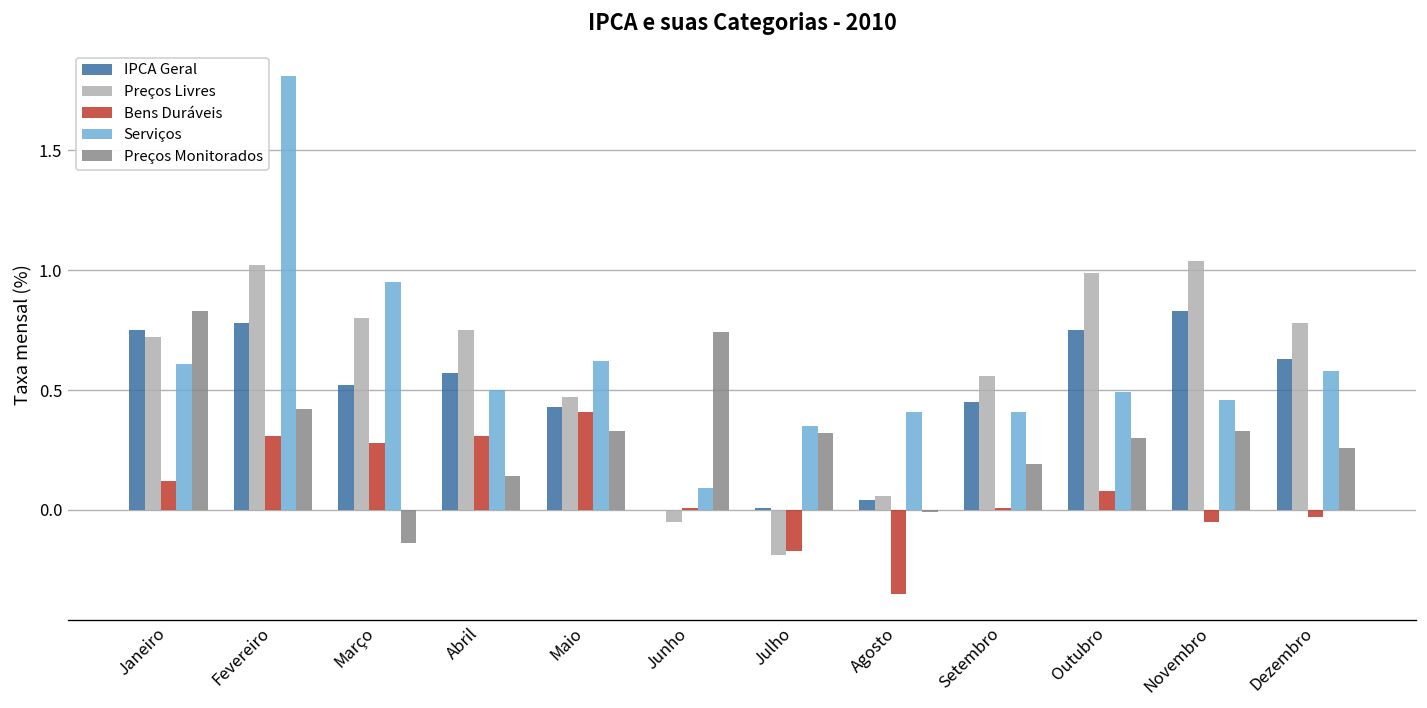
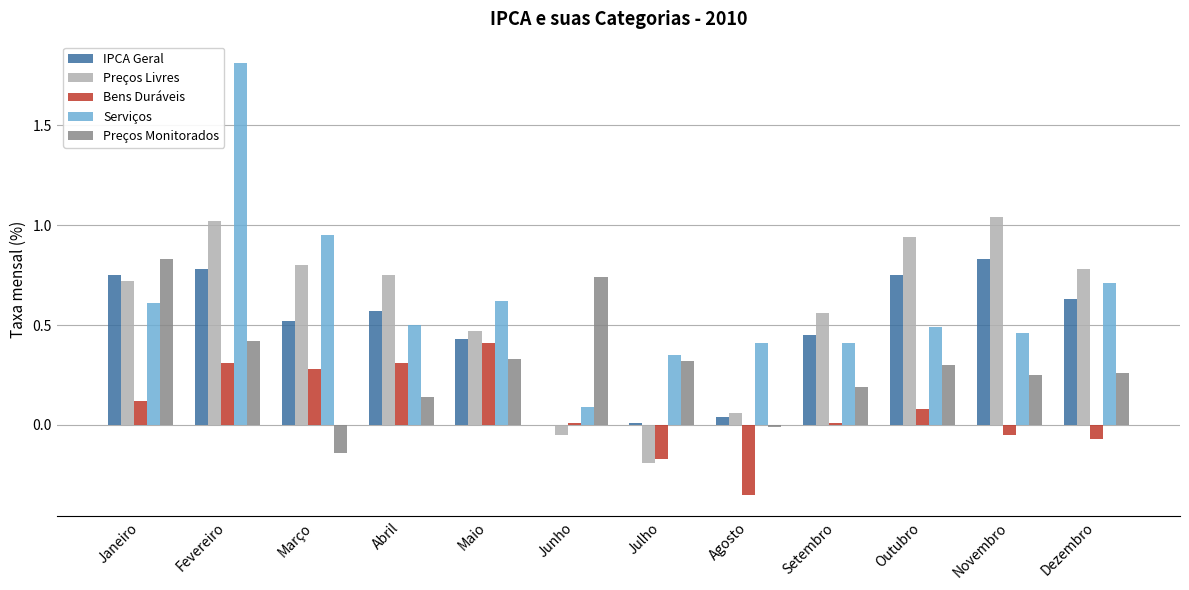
Preços Livres, Outubro: 0.99 -> 0.94
Preços Monitorados, Novembro: 0.33 -> 0.25
Bens Duráveis, Dezembro: -0.03 -> -0.07
Serviços, Dezembro: 0.58 -> 0.71
